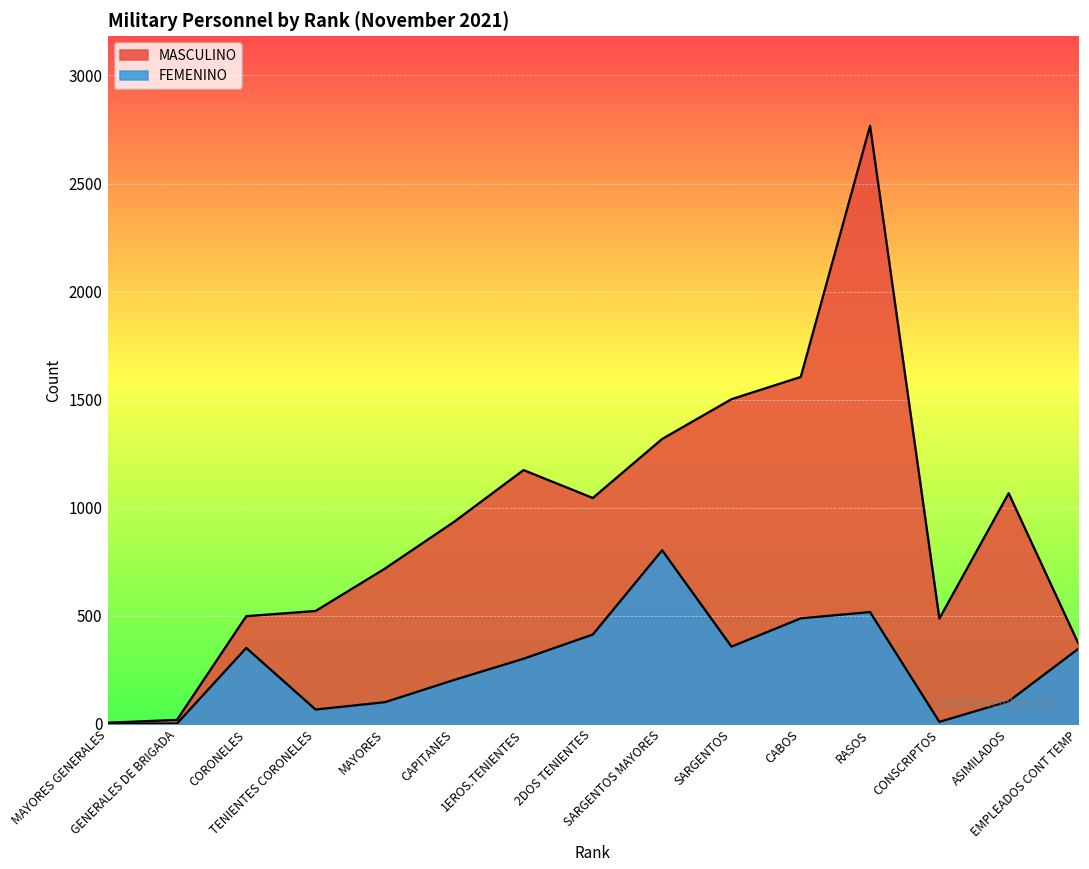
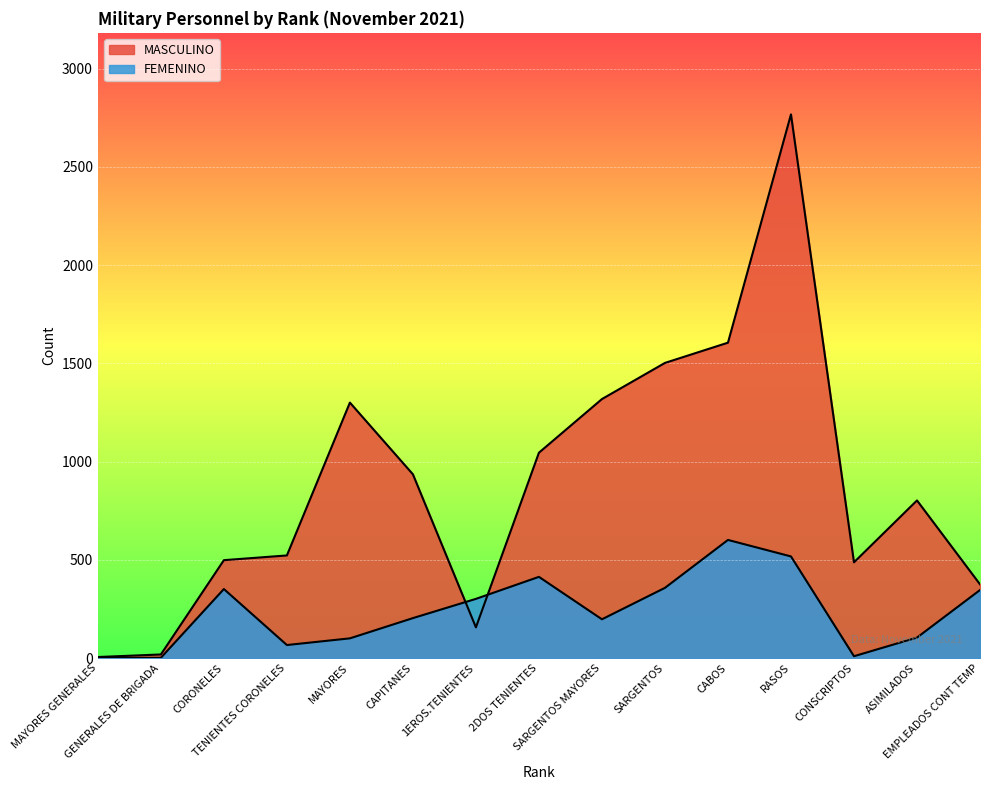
MASCULINO, MAYORES: 720 -> 1300
MASCULINO, 1EROS.TENIENTES: 1170 -> 160
FEMENINO, SARGENTOS MAYORES: 800 -> 200
FEMENINO, CABOS: 490 -> 600
MASCULINO, ASIMILADOS: 1070 -> 800
